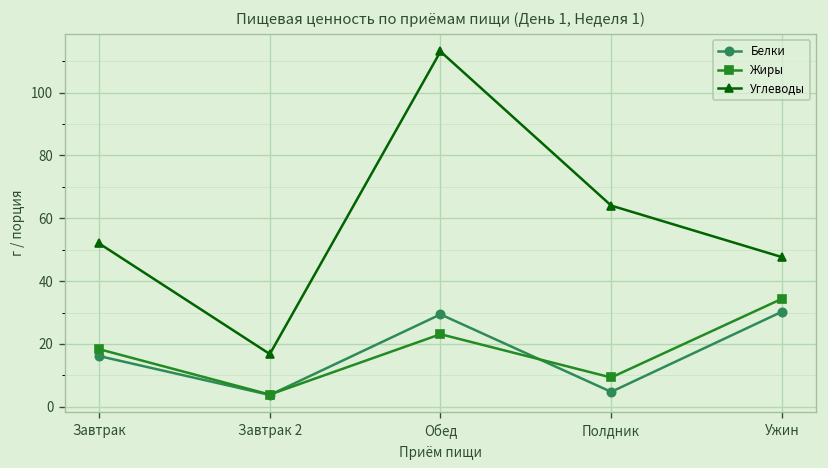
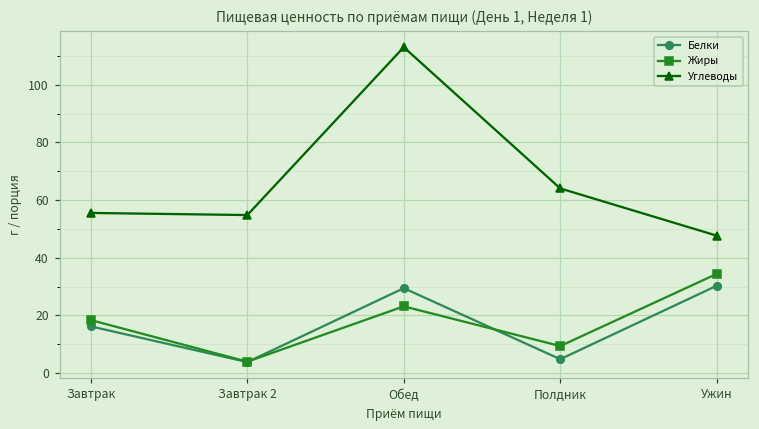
Углеводы, Завтрак: 52 -> 56
Углеводы, Завтрак 2: 17 -> 55
